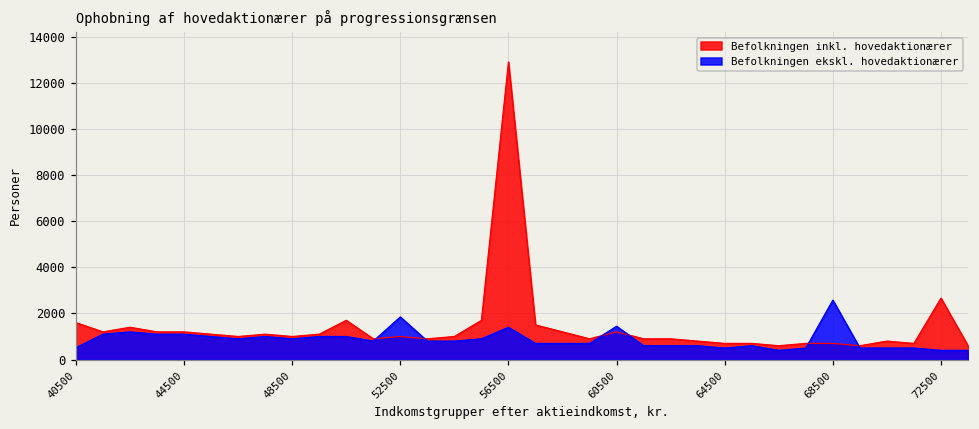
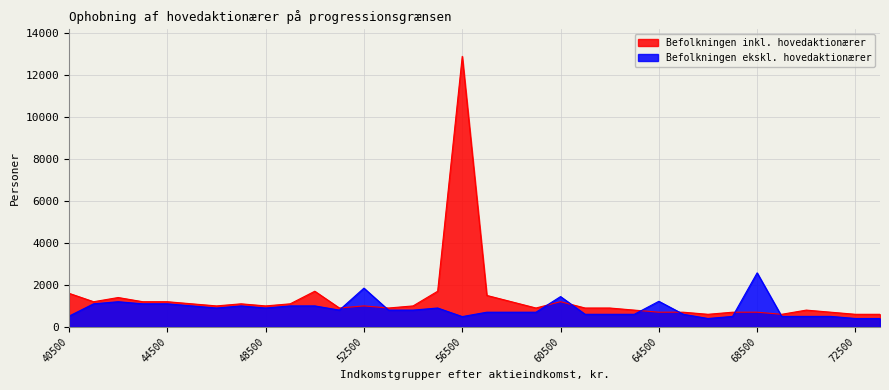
Befolkningen ekskl. hovedaktionærer, 56500: 1400 -> 500
Befolkningen ekskl. hovedaktionærer, 64500: 500 -> 1200
Befolkningen inkl. hovedaktionærer, 72500: 2700 -> 600
